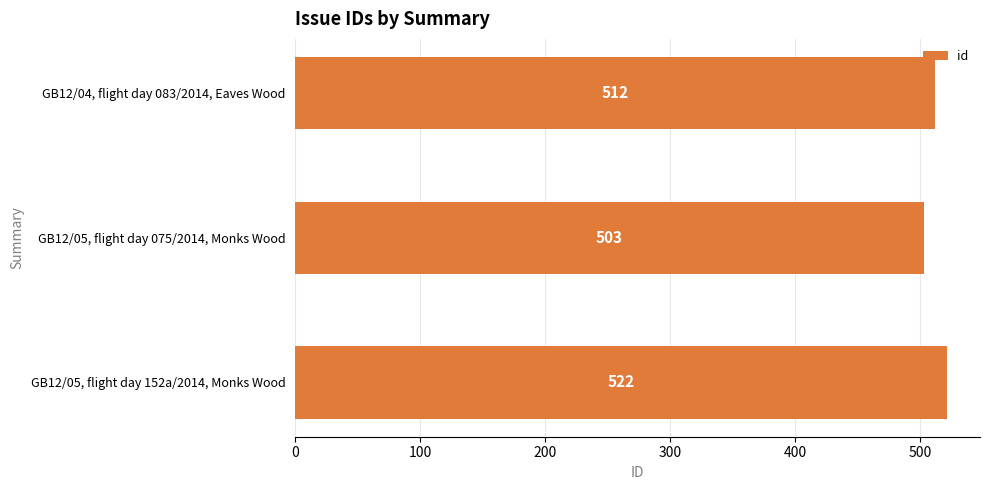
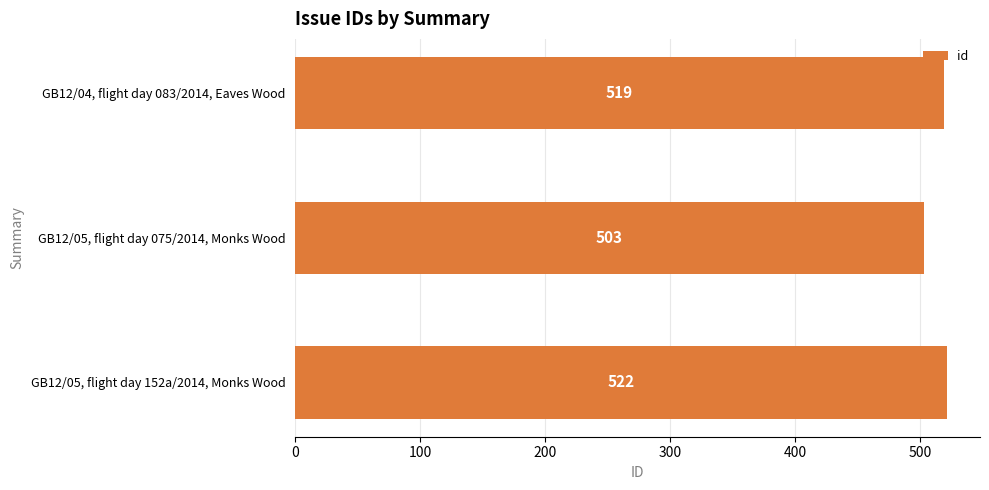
GB12/04, flight day 083/2014, Eaves Wood: 512 -> 519
